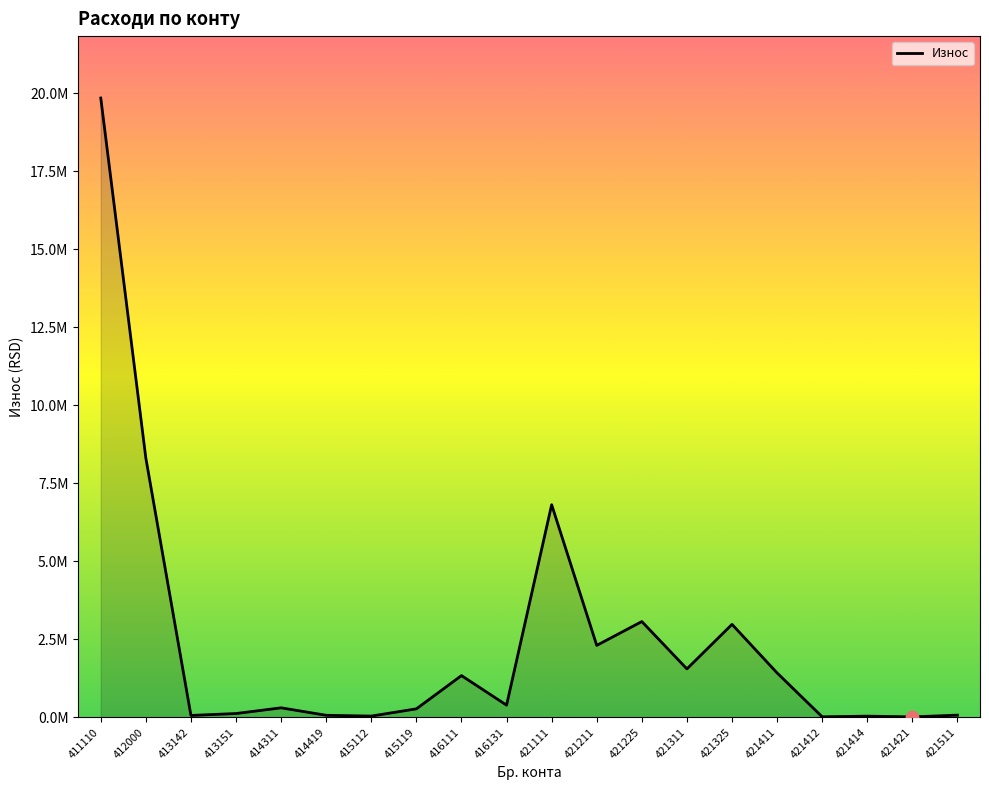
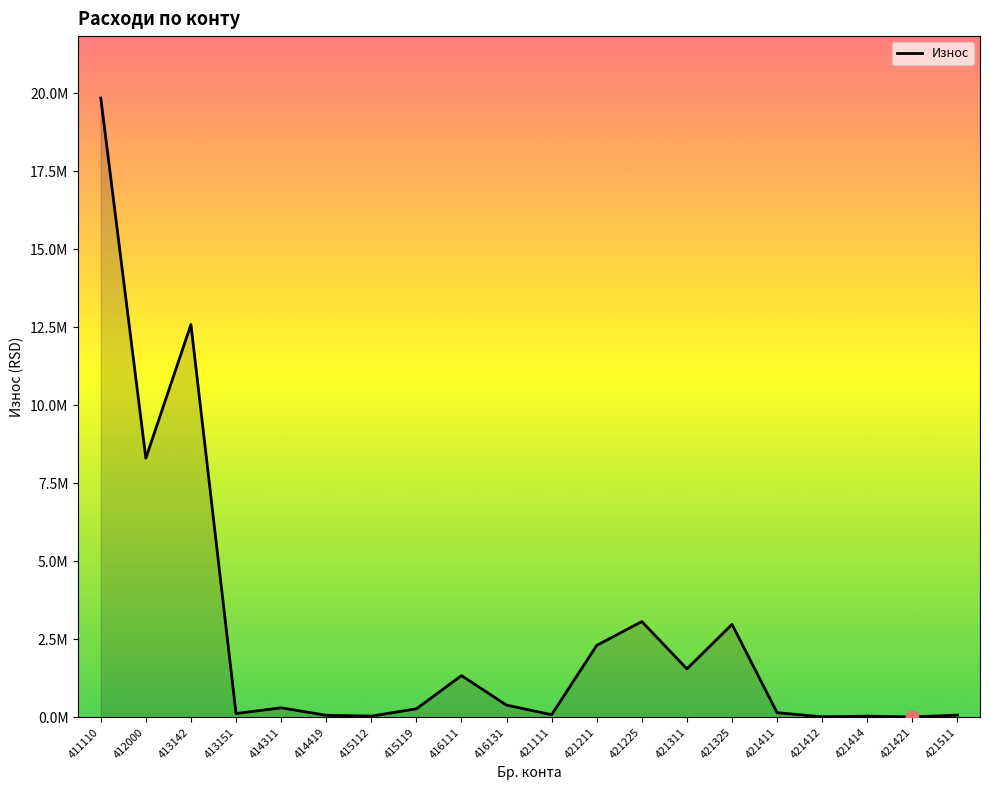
Износ, 413142: 100000 -> 12600000
Износ, 421111: 6800000 -> 100000
Износ, 421411: 1400000 -> 100000
